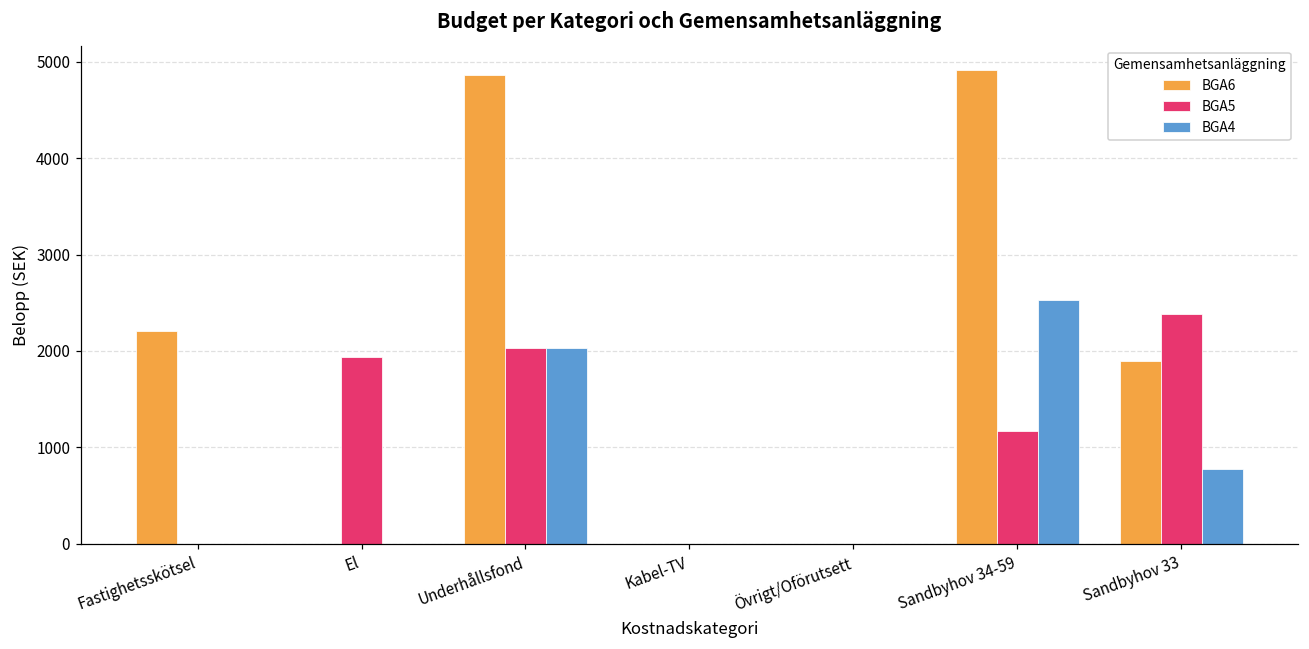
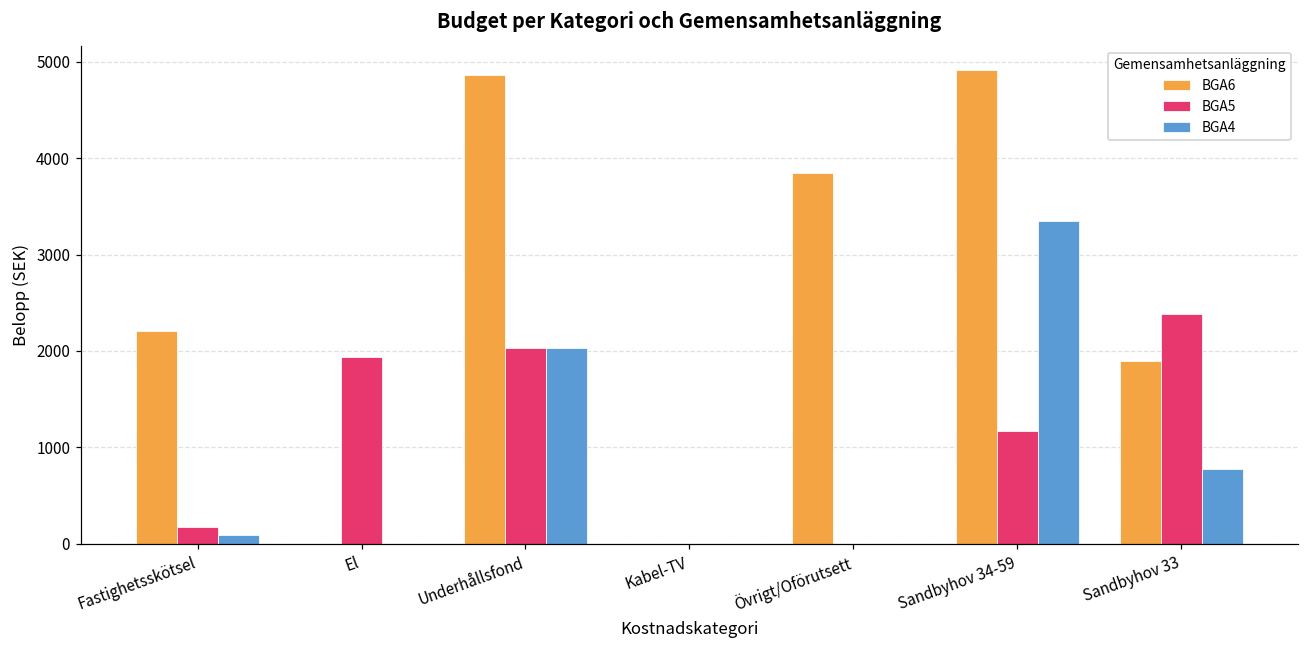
BGA5, Fastighetsskötsel: 0 -> 200
BGA4, Fastighetsskötsel: 0 -> 100
BGA6, Övrigt/Oförutsett: 0 -> 3800
BGA4, Sandbyhov 34-59: 2500 -> 3300
